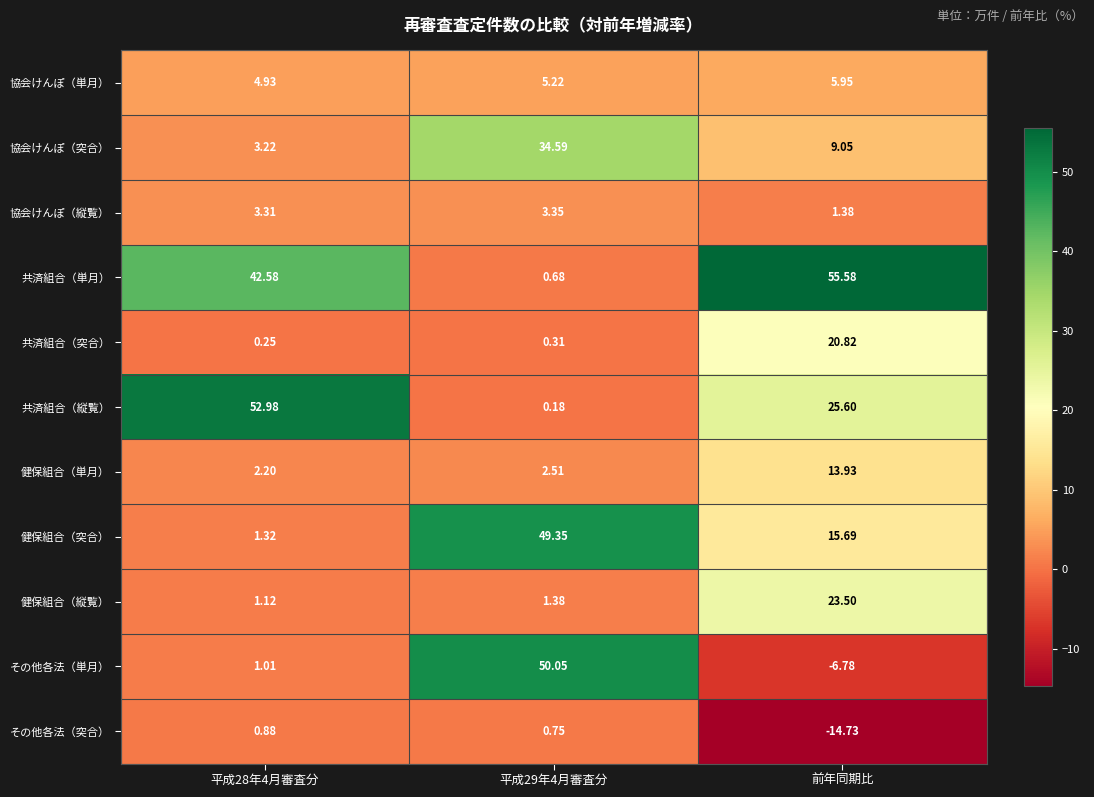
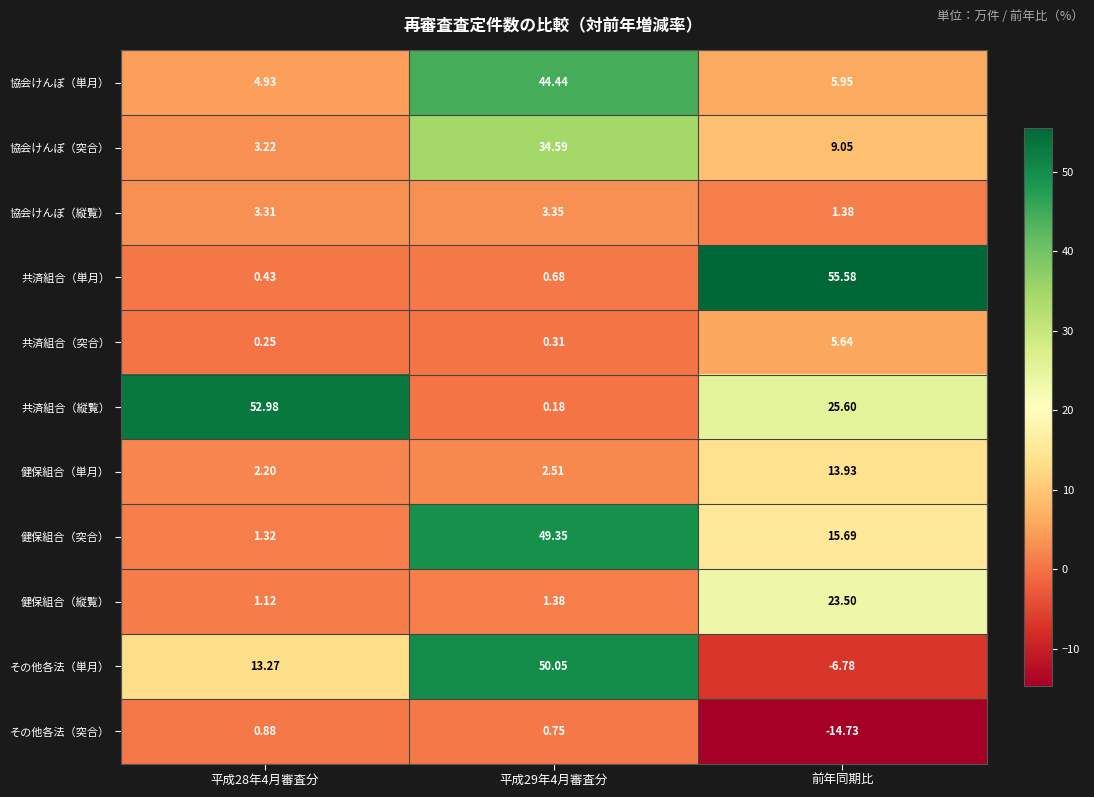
協会けんぽ（単月）, 平成29年4月審査分: 5.22 -> 44.44
共済組合（単月）, 平成28年4月審査分: 42.58 -> 0.43
共済組合（突合）, 前年同期比: 20.82 -> 5.64
その他各法（単月）, 平成28年4月審査分: 1.01 -> 13.27
